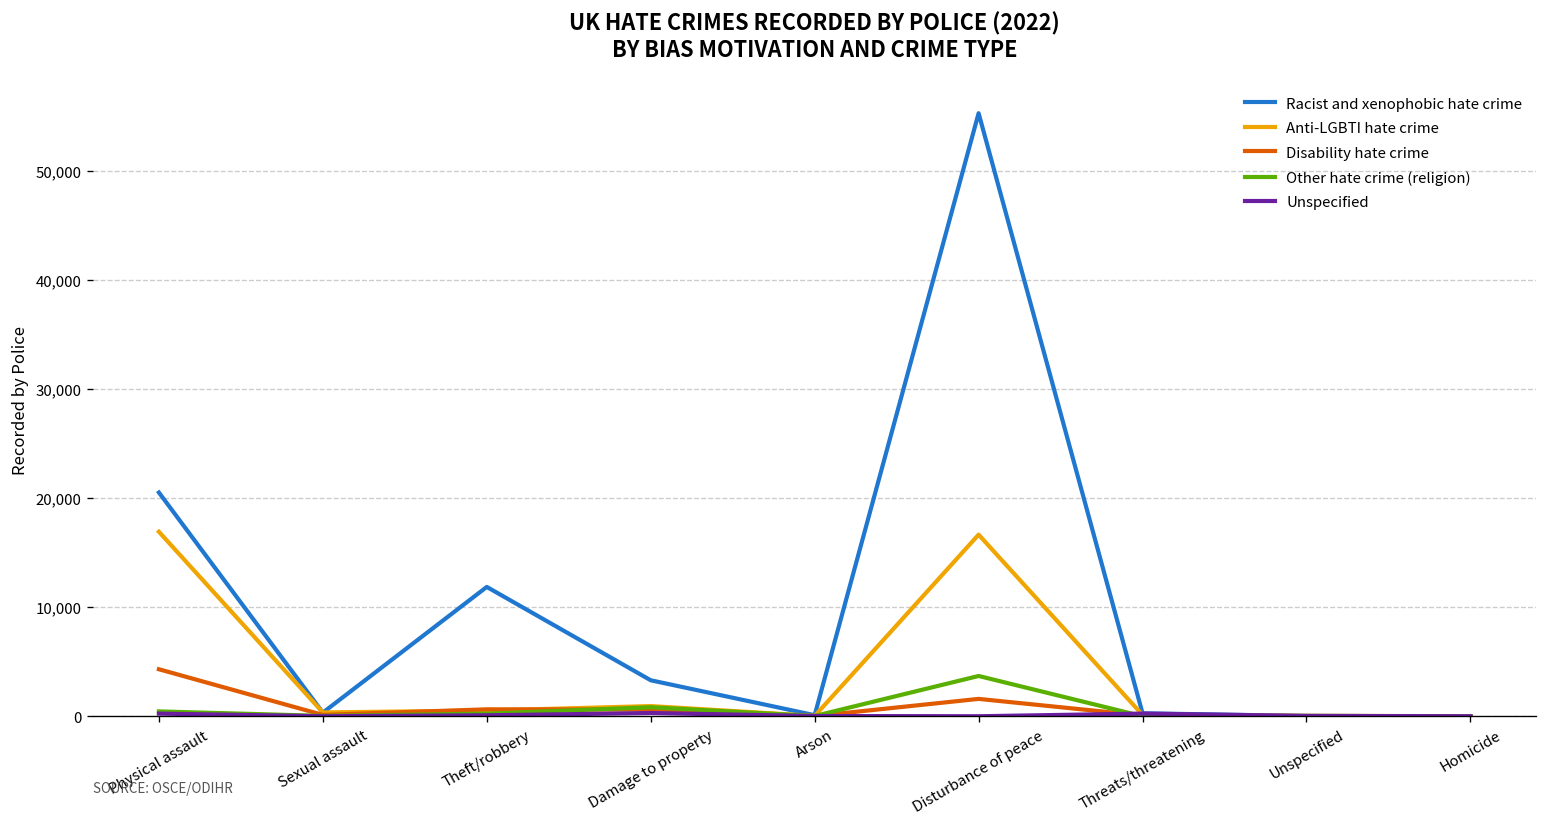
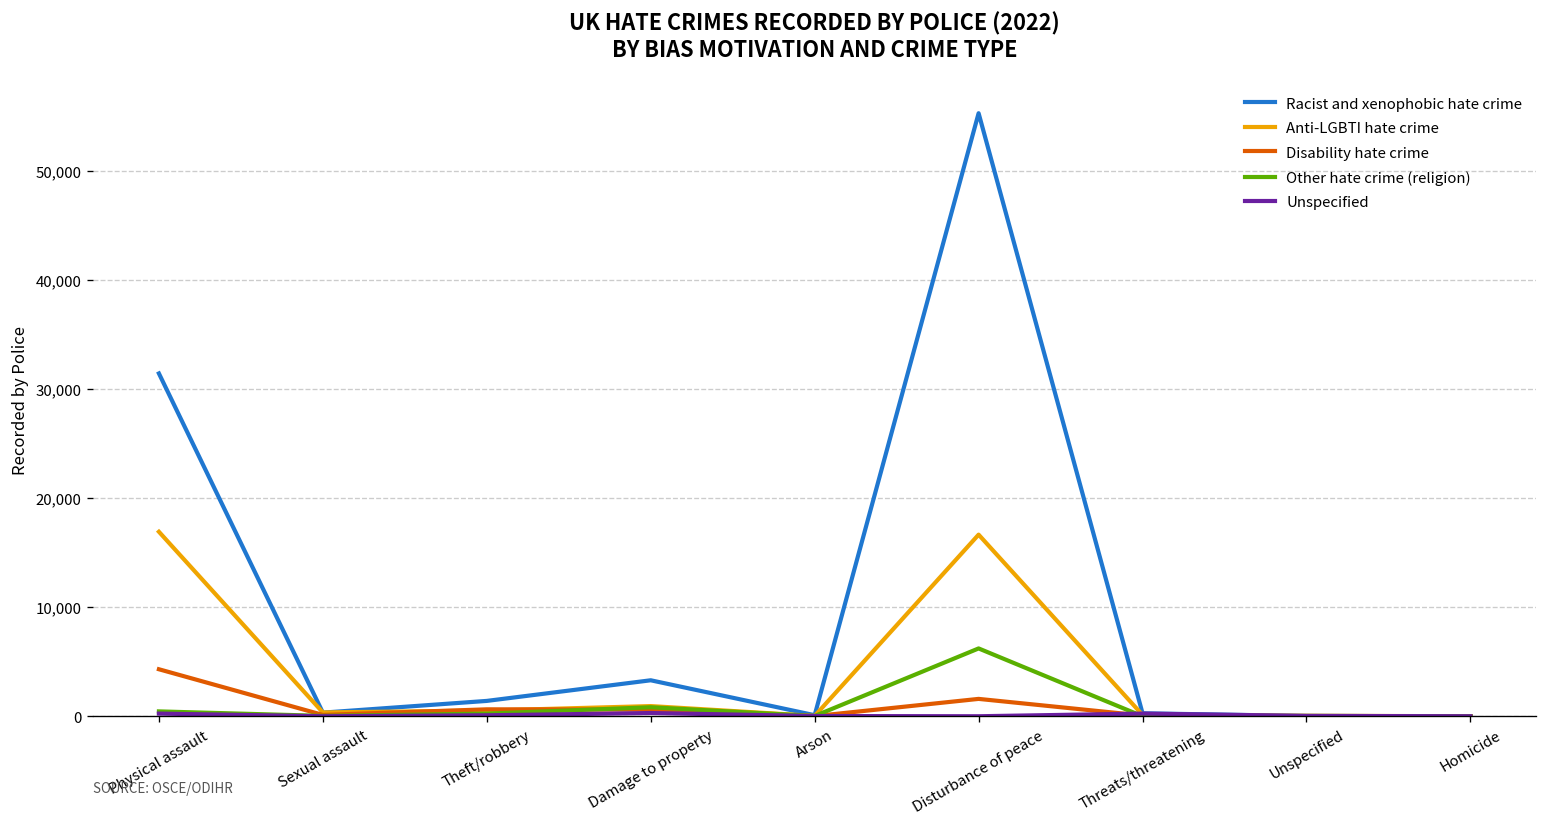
Racist and xenophobic hate crime, Physical assault: 21,000 -> 31,000
Racist and xenophobic hate crime, Theft/robbery: 12,000 -> 1,000
Other hate crime (religion), Disturbance of peace: 4,000 -> 6,000
